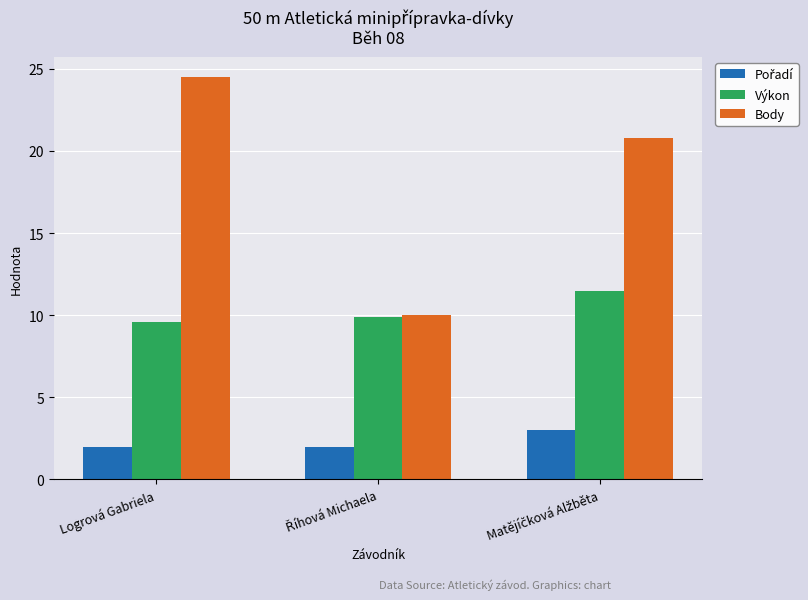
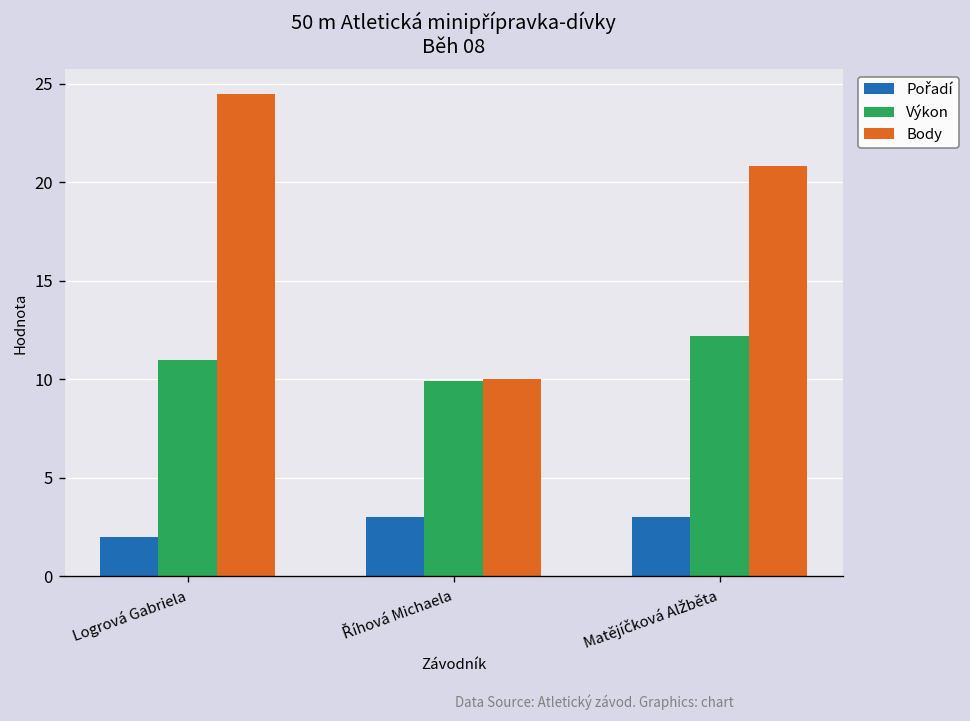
Výkon, Logrová Gabriela: 9.6 -> 11.0
Pořadí, Říhová Michaela: 2 -> 3
Výkon, Matějíčková Alžběta: 11.5 -> 12.2
